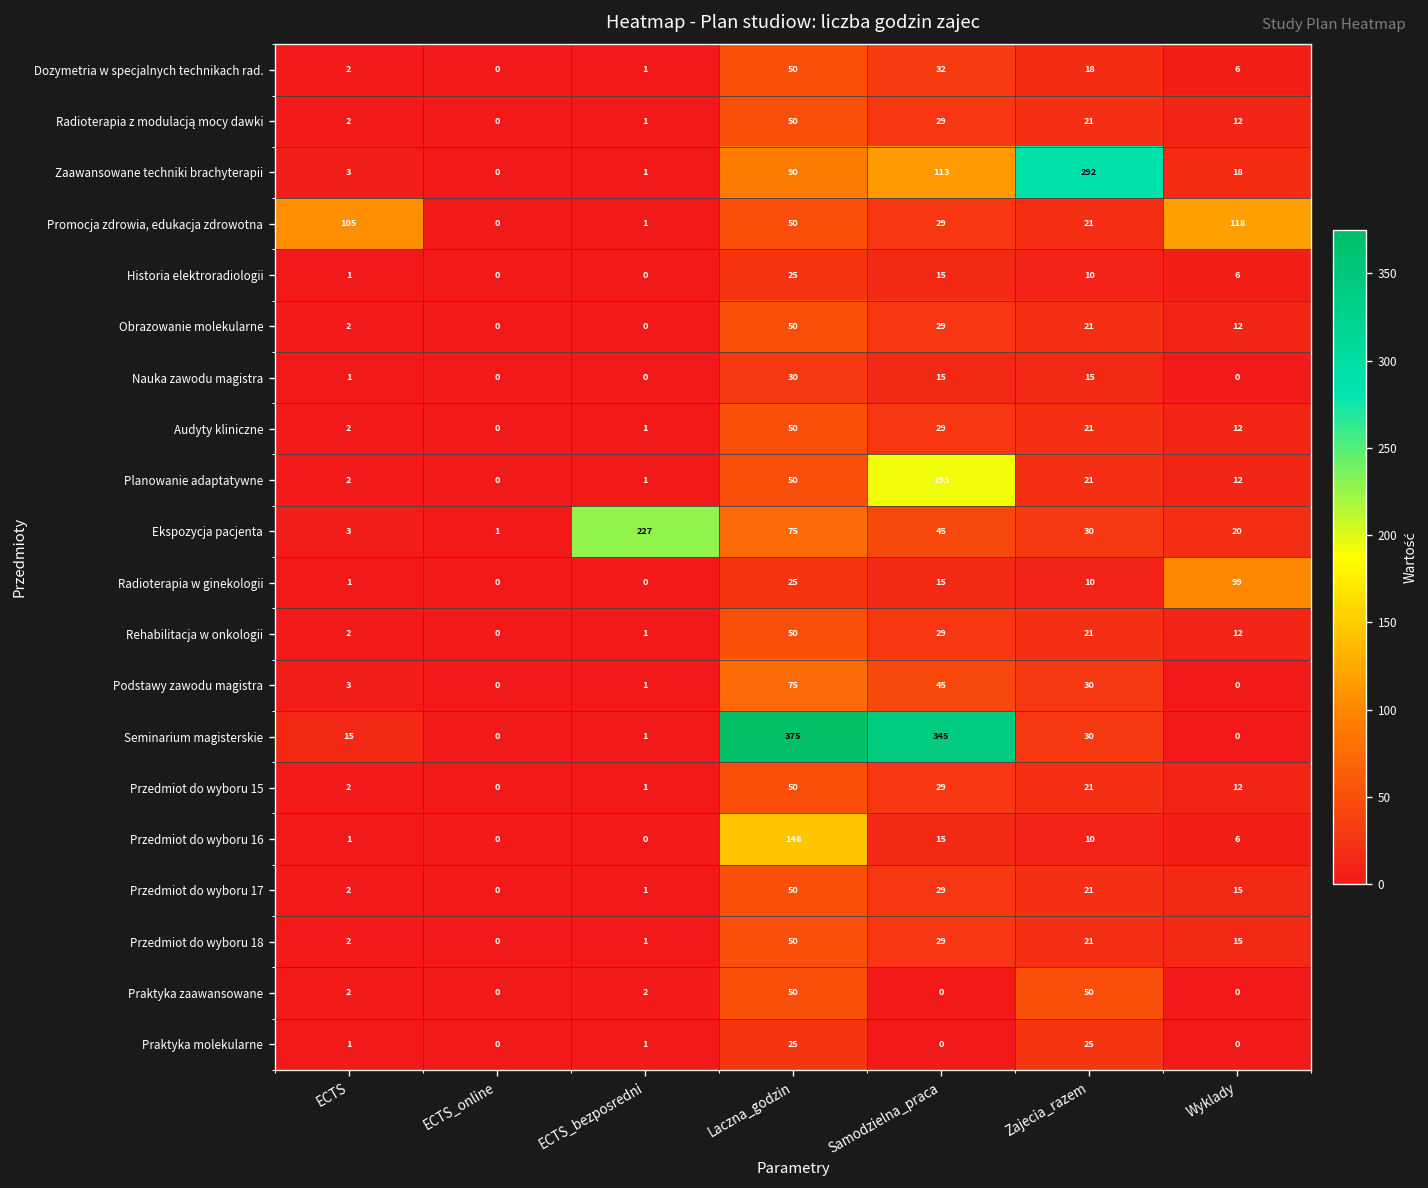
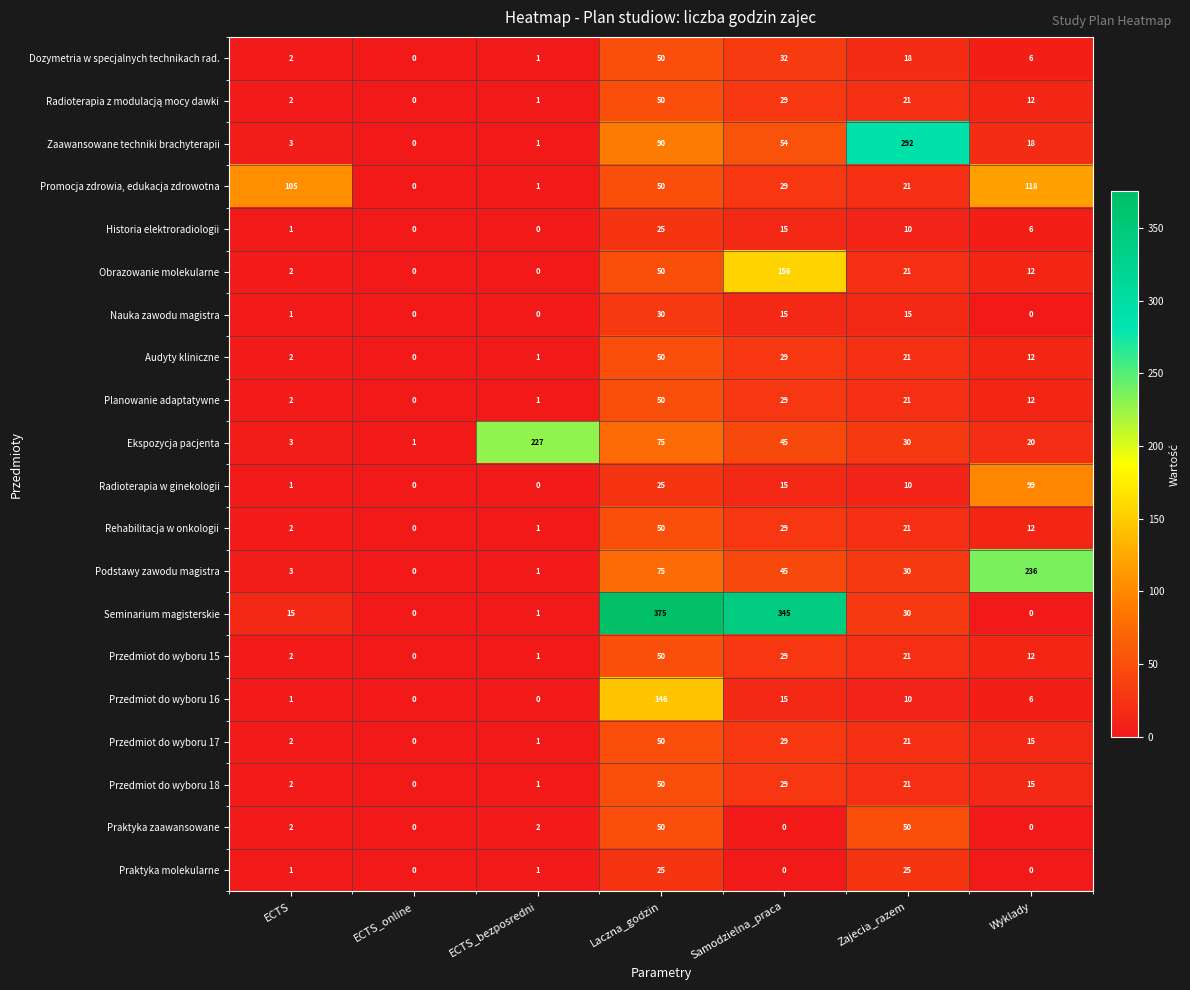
Zaawansowane techniki brachyterapii, Samodzielna_praca: 113 -> 54
Obrazowanie molekularne, Samodzielna_praca: 29 -> 156
Planowanie adaptatywne, Samodzielna_praca: 193 -> 29
Podstawy zawodu magistra, Wyklady: 0 -> 236
